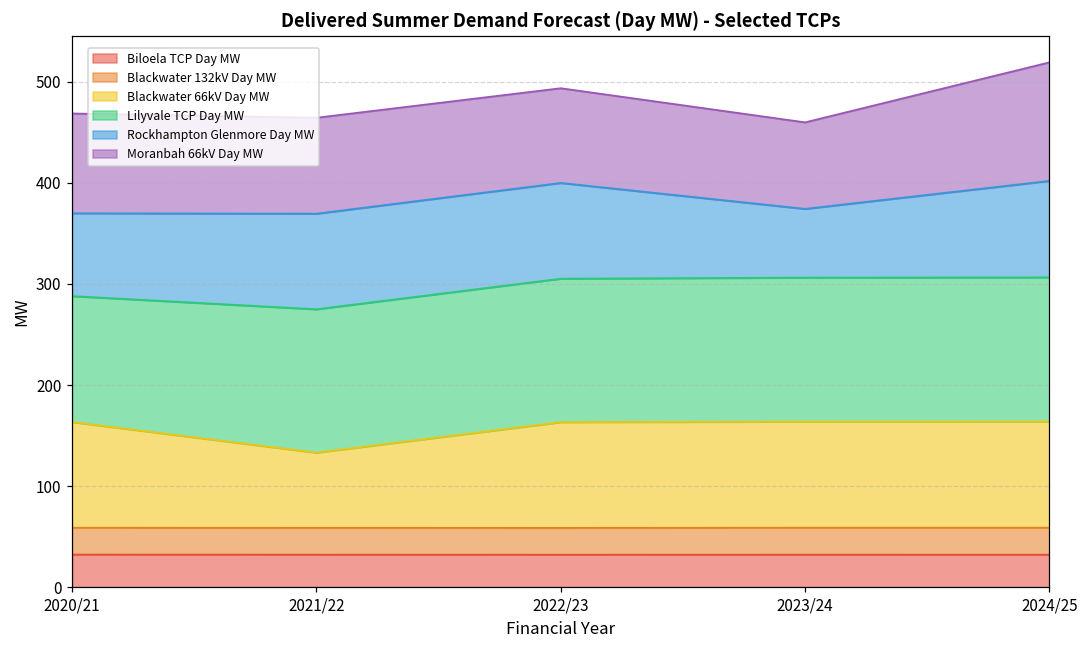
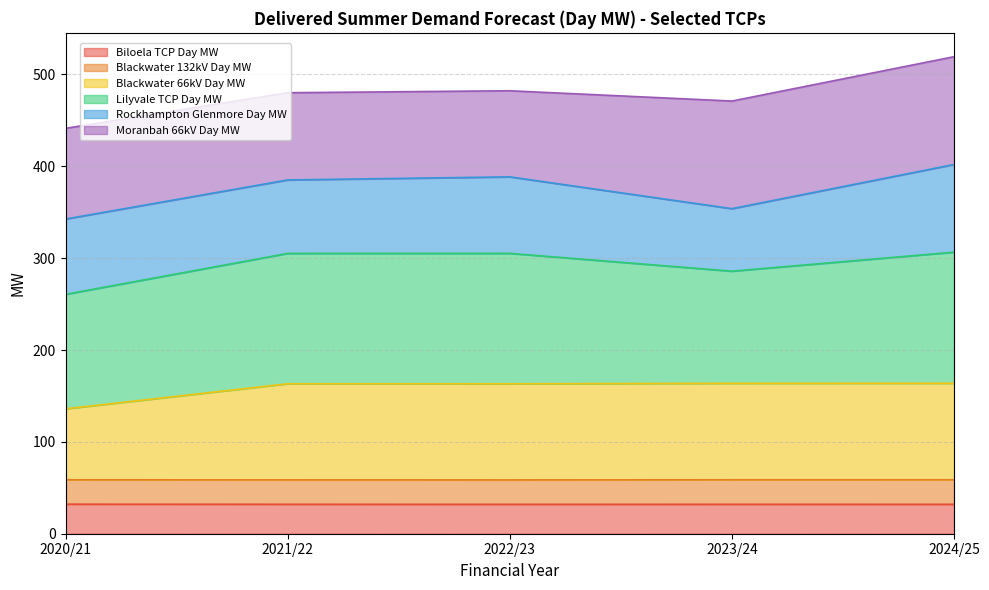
Blackwater 66kV Day MW, 2020/21: 100 -> 80
Blackwater 66kV Day MW, 2021/22: 70 -> 100
Rockhampton Glenmore Day MW, 2021/22: 90 -> 80
Rockhampton Glenmore Day MW, 2022/23: 90 -> 80
Lilyvale TCP Day MW, 2023/24: 140 -> 120
Moranbah 66kV Day MW, 2023/24: 90 -> 120
